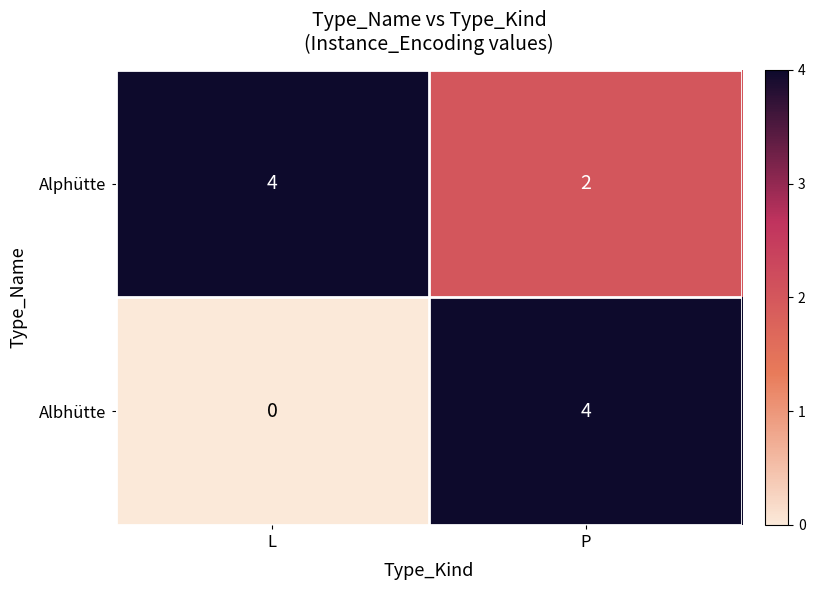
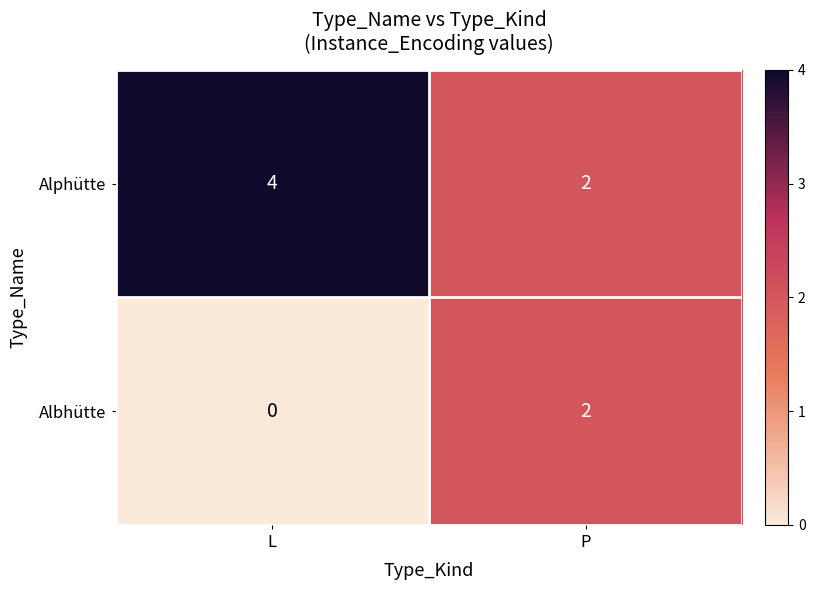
Albhütte, P: 4 -> 2
